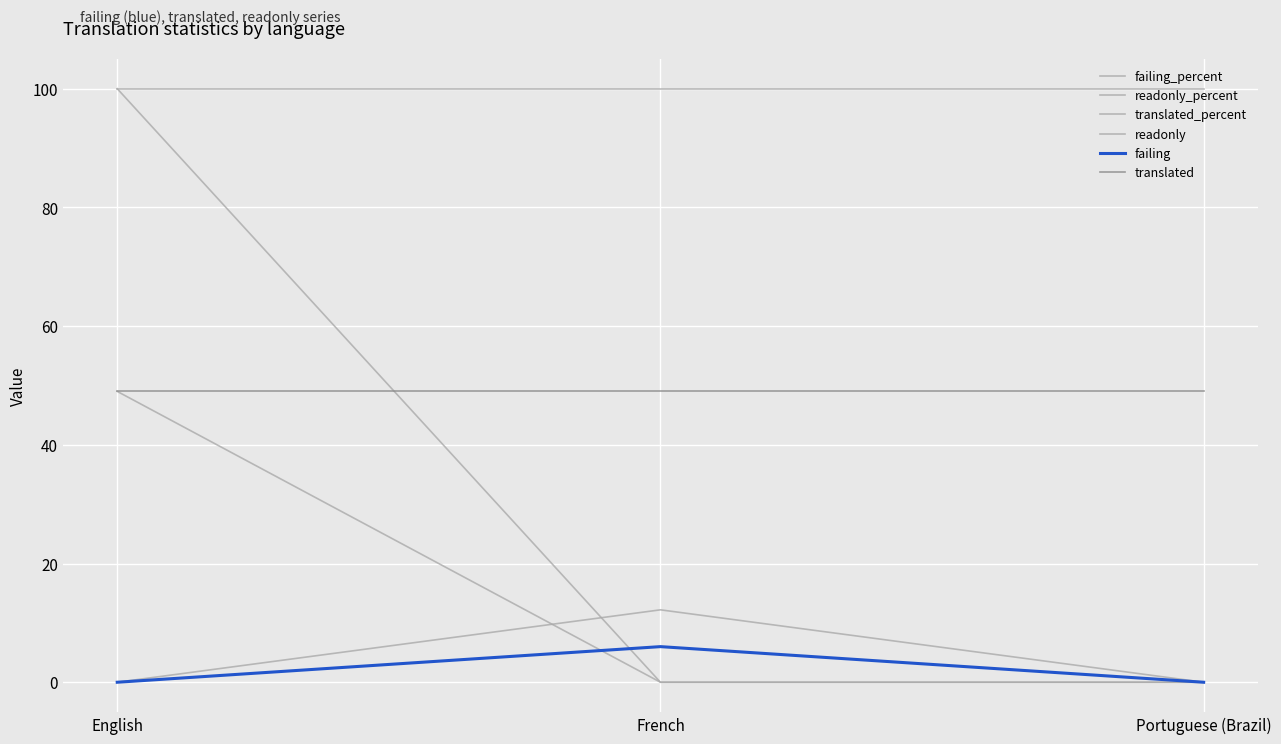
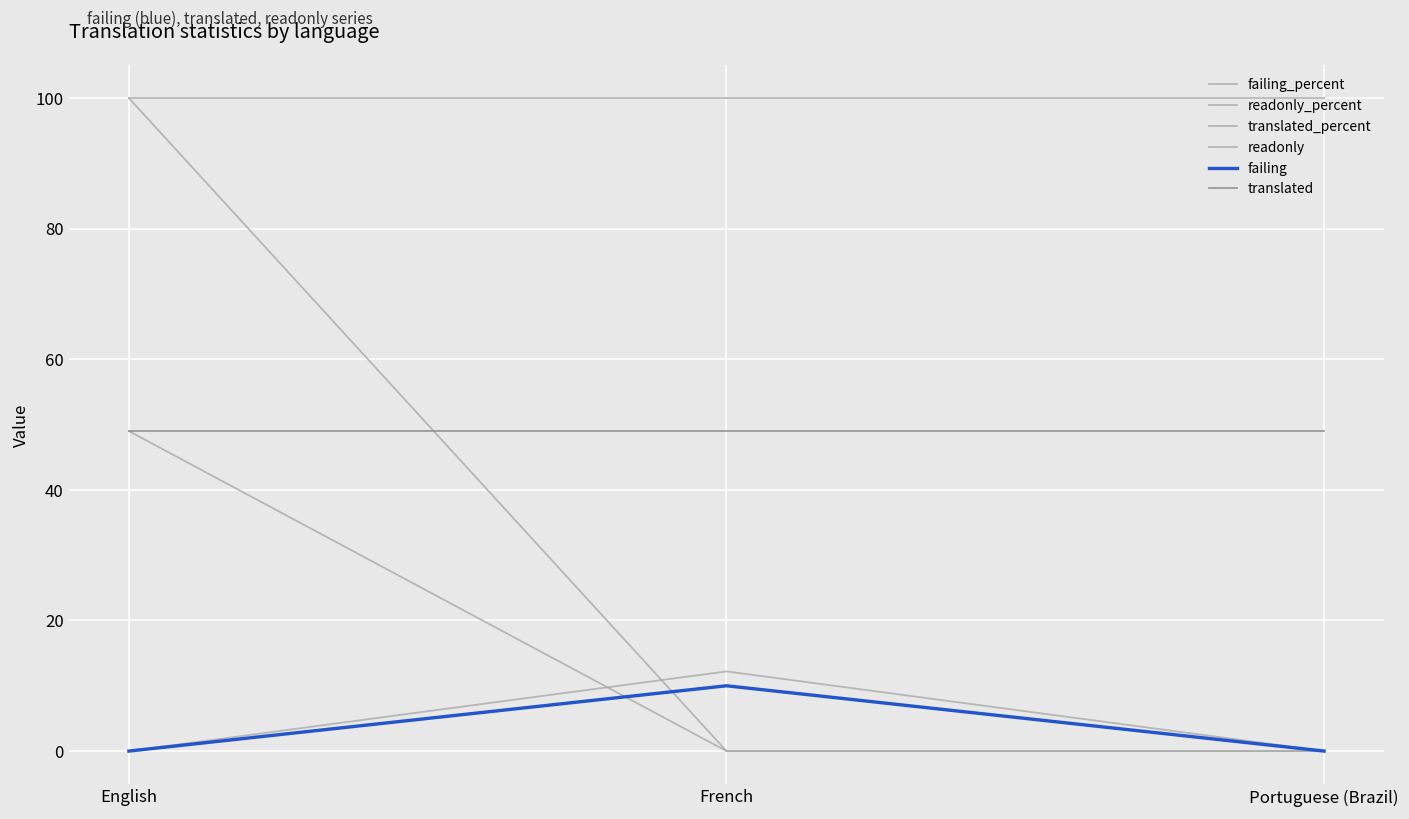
failing, French: 6 -> 10
